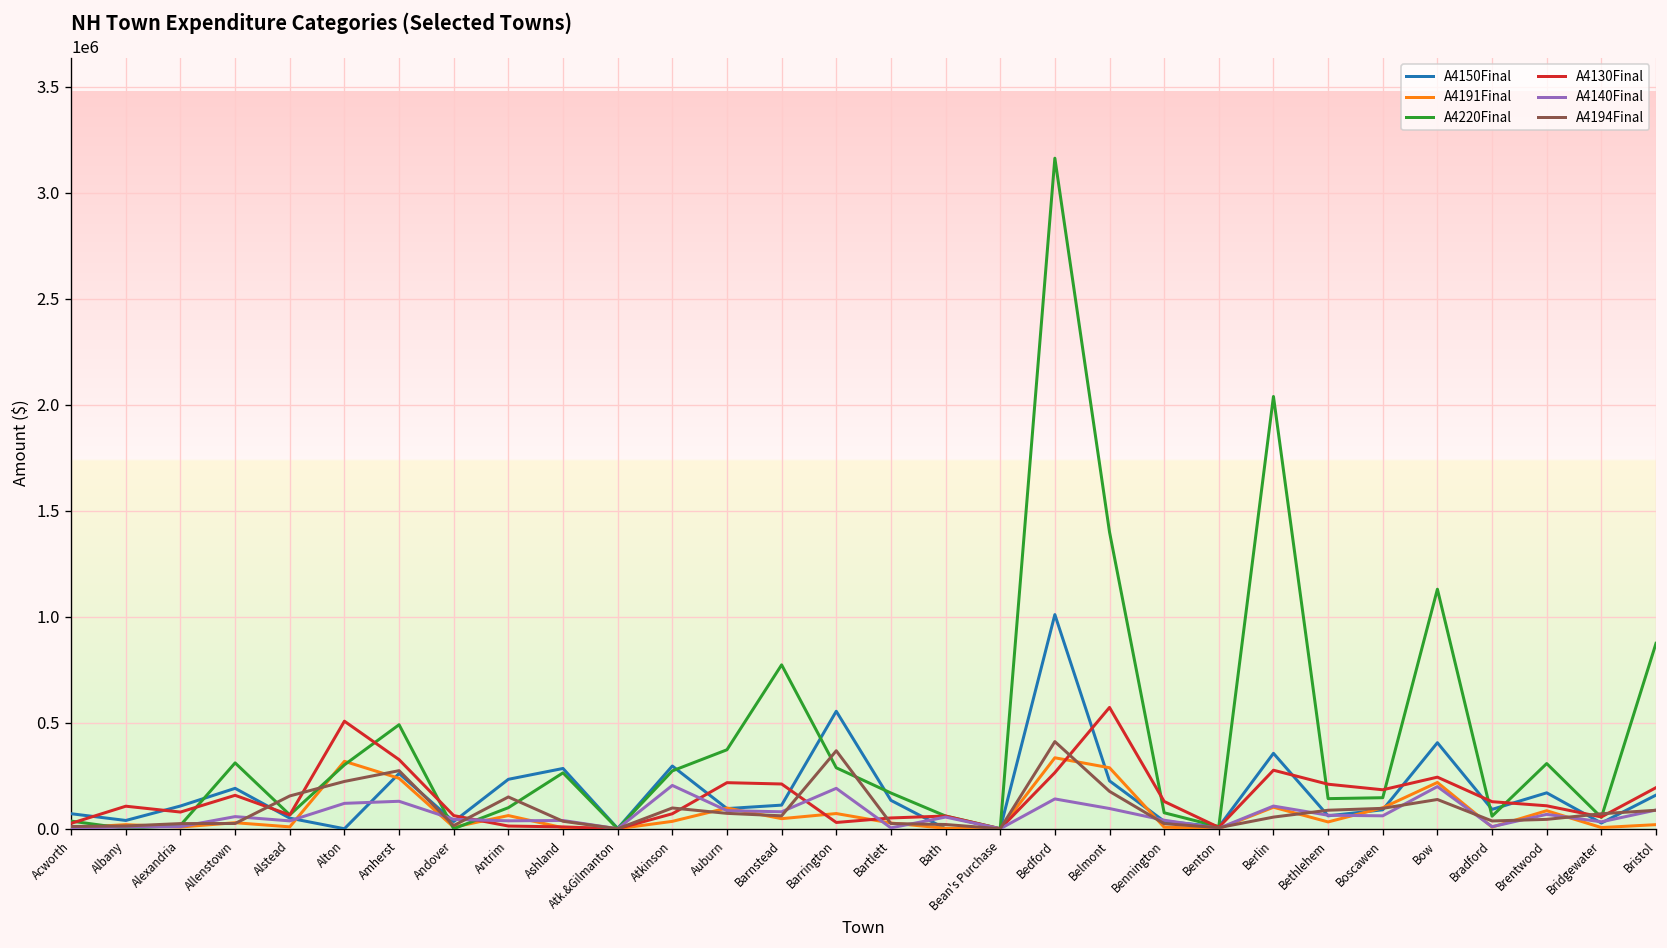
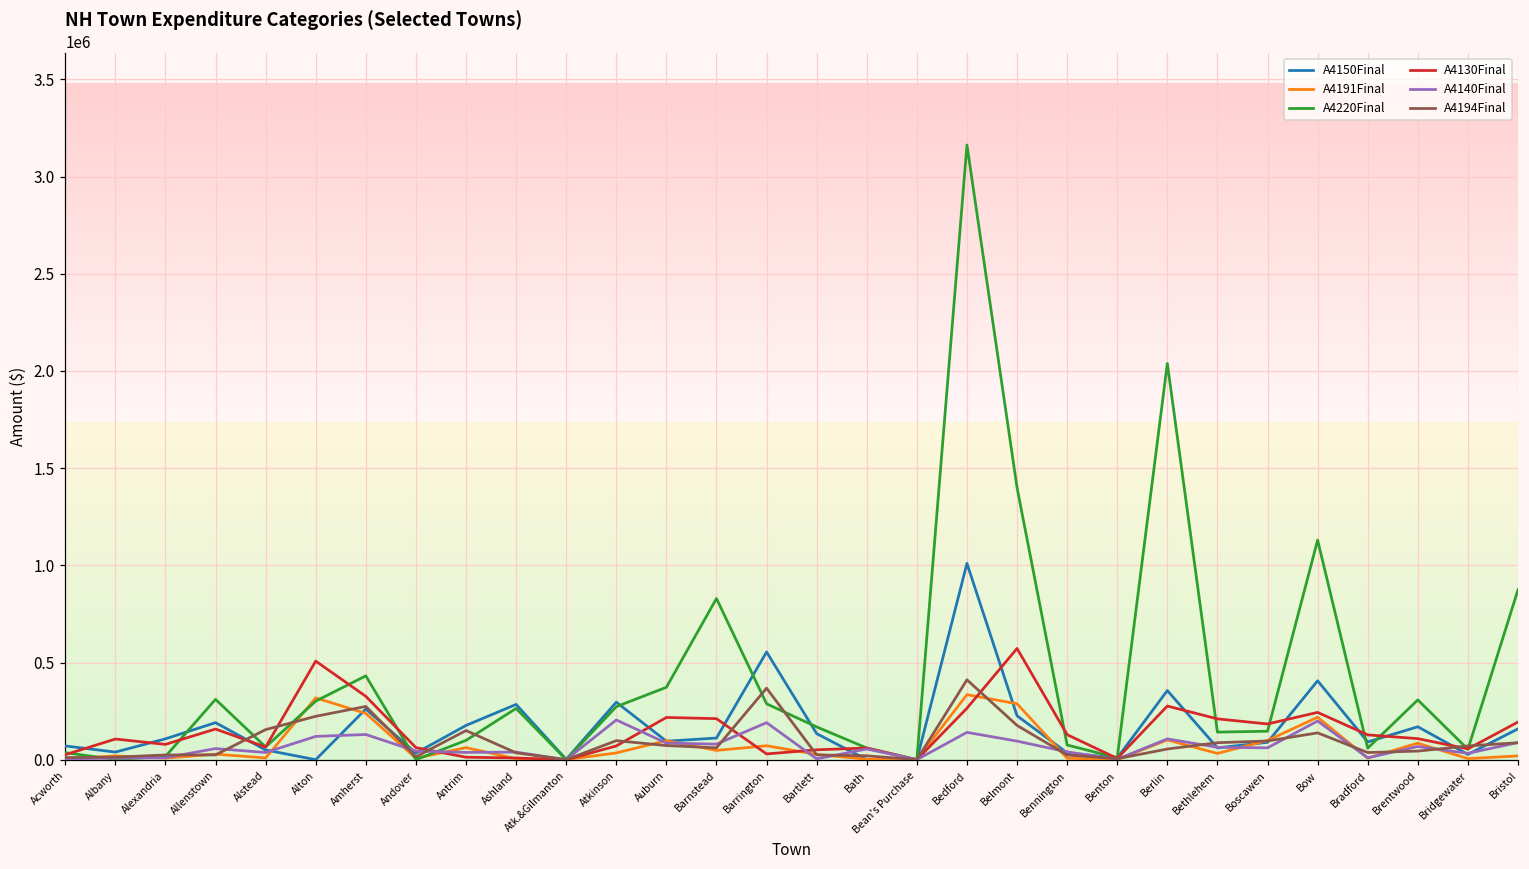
A4220Final, Amherst: 490000 -> 430000
A4150Final, Antrim: 230000 -> 180000
A4220Final, Barnstead: 770000 -> 830000
